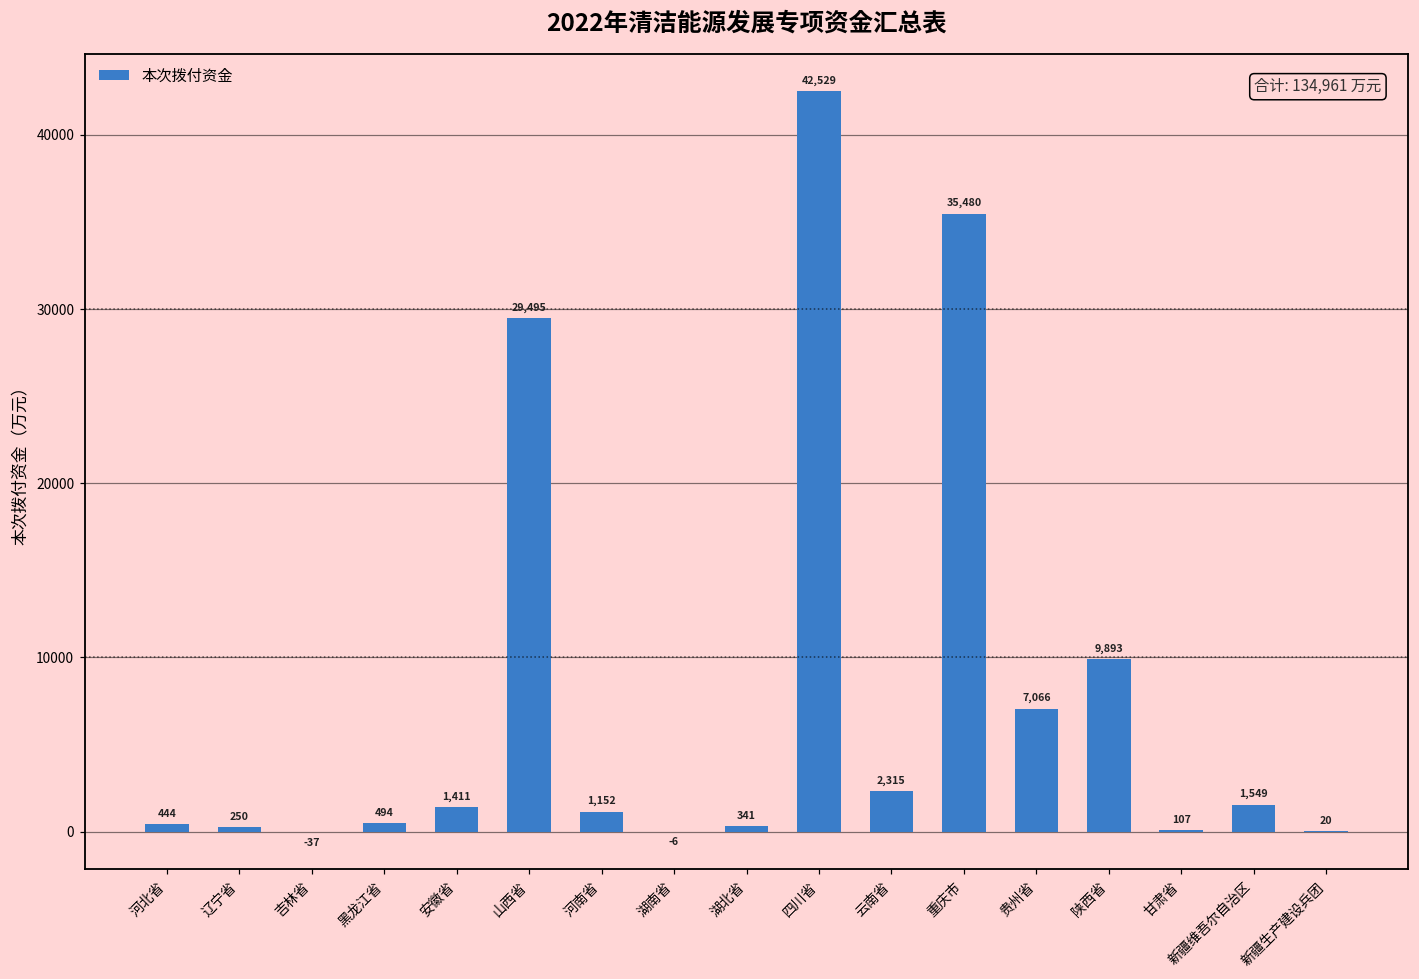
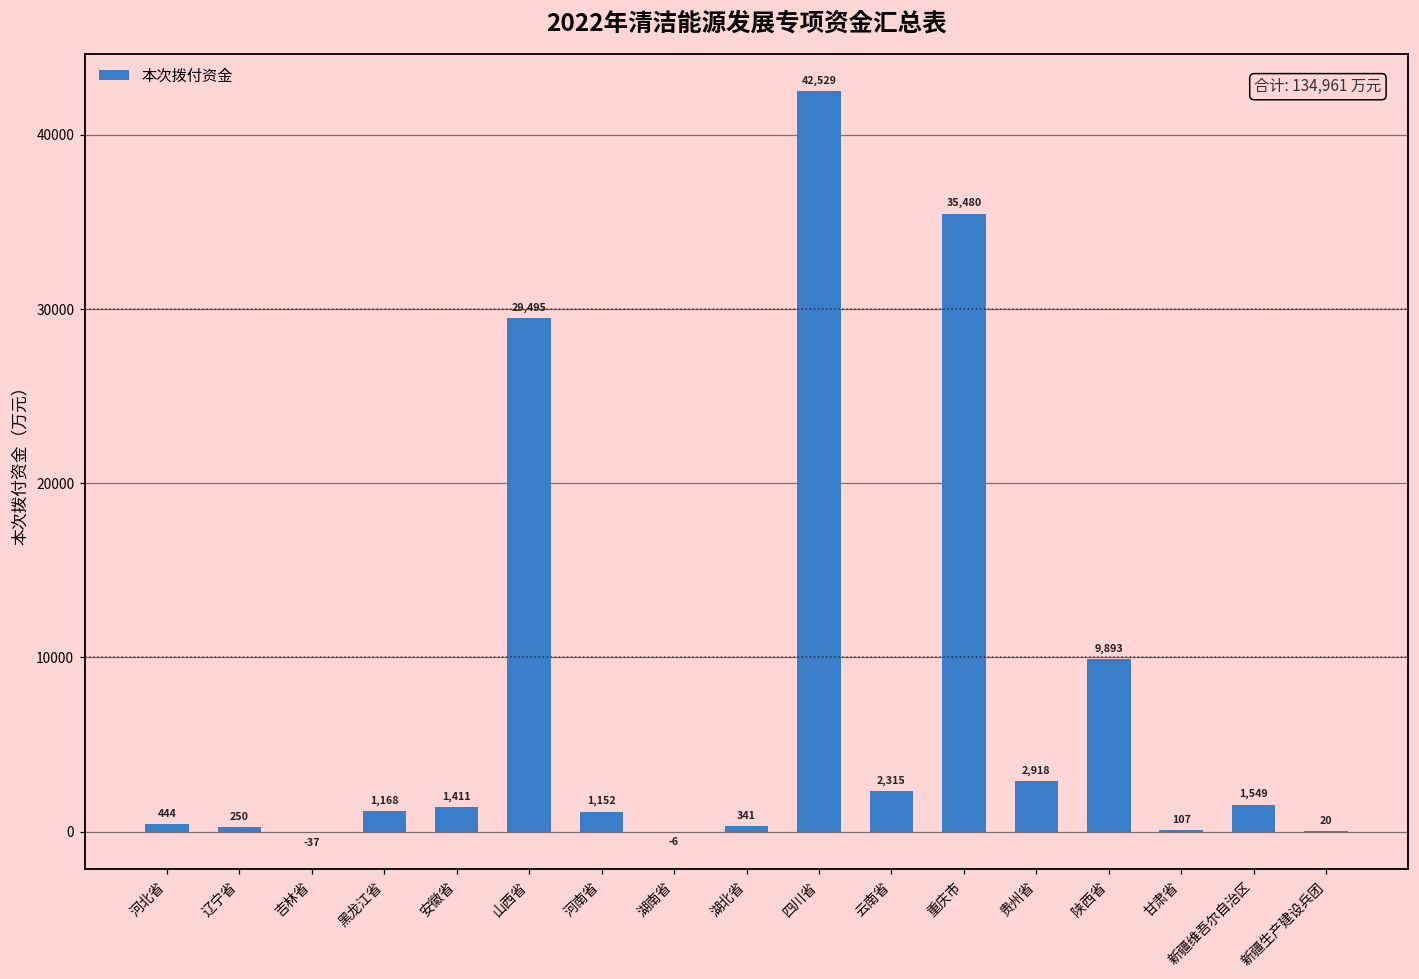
黑龙江省: 494 -> 1,168
贵州省: 7,066 -> 2,918
